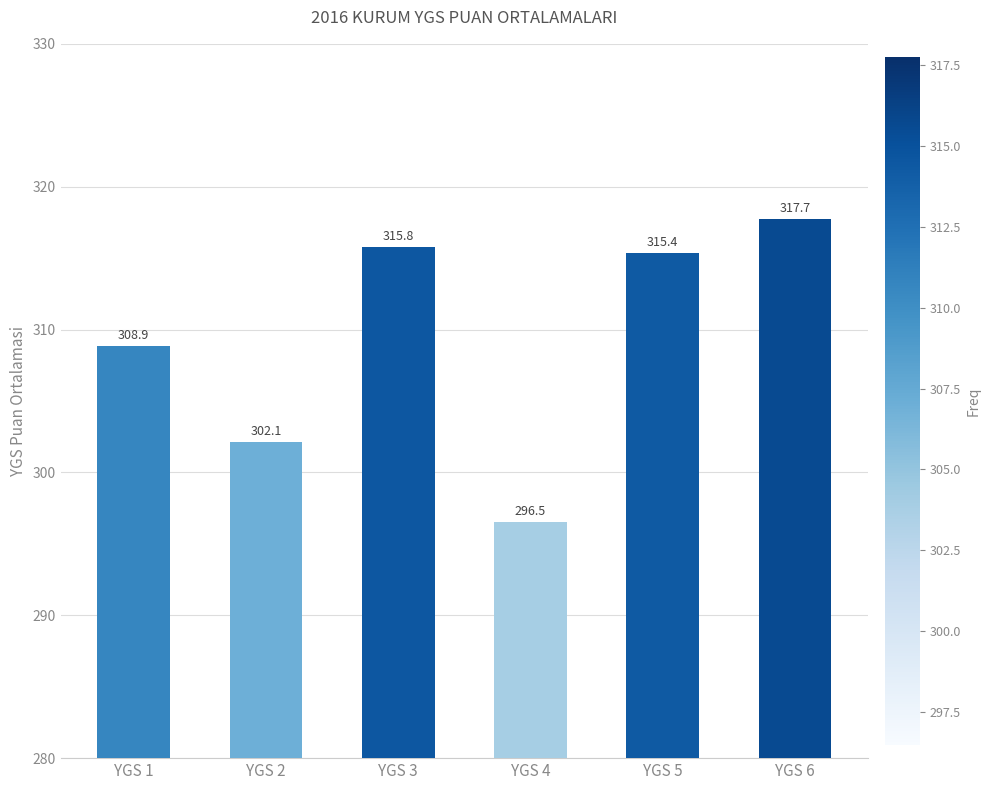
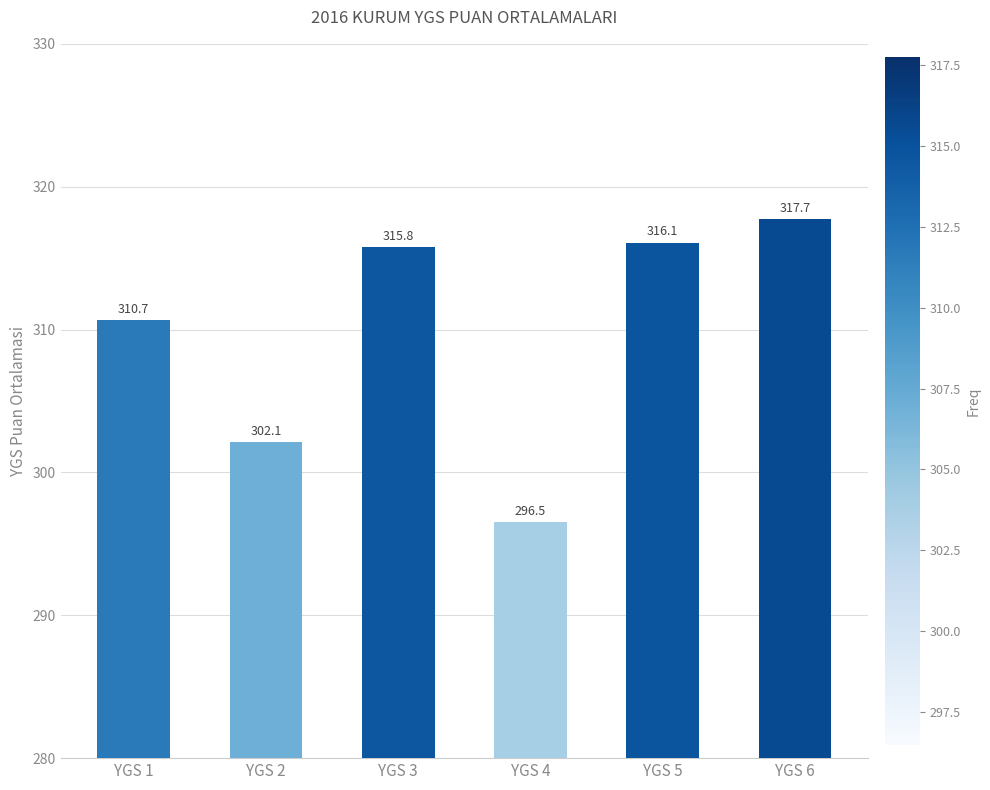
YGS 1: 308.9 -> 310.7
YGS 5: 315.4 -> 316.1
